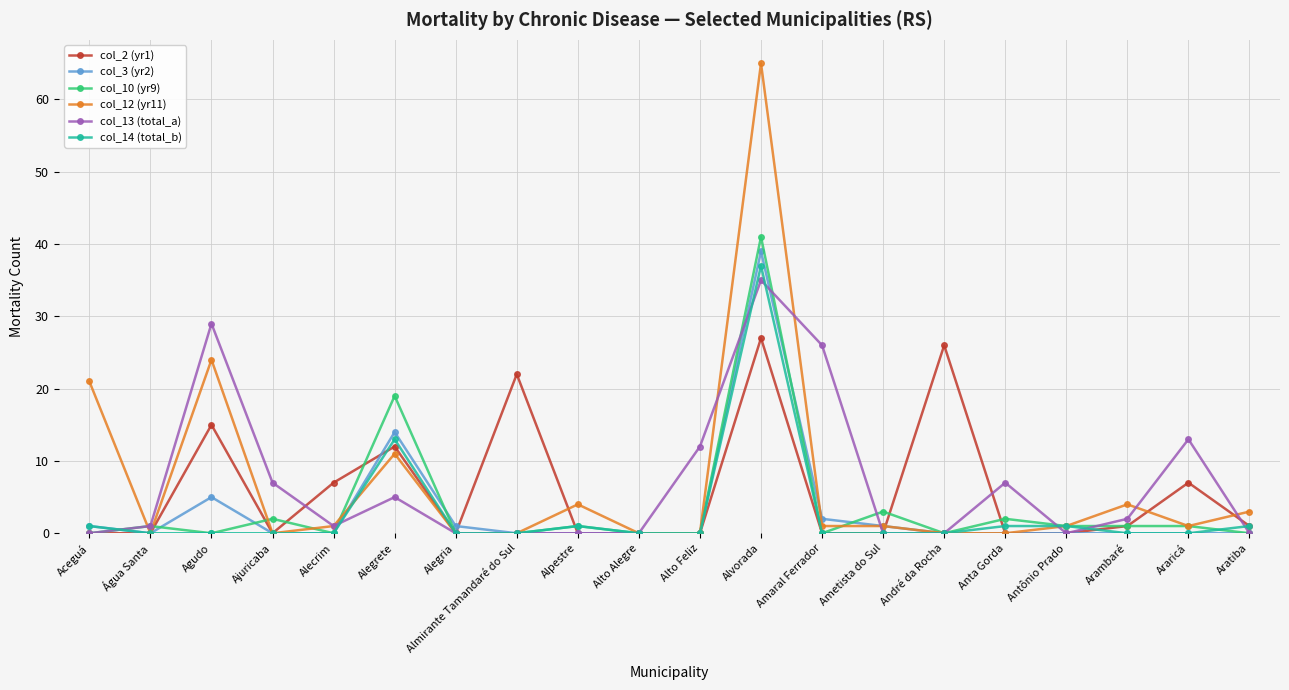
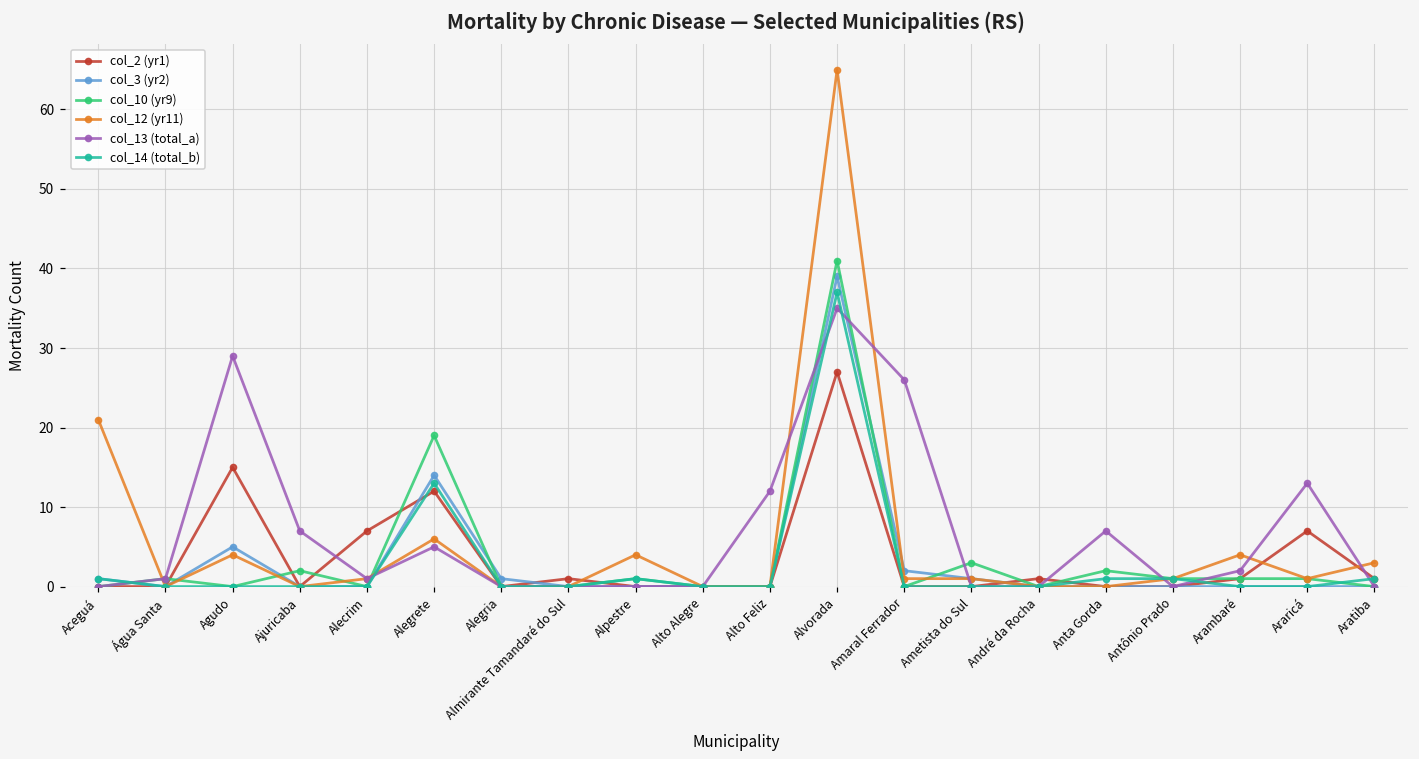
col_12 (yr11), Agudo: 24 -> 4
col_12 (yr11), Alegrete: 11 -> 6
col_2 (yr1), Almirante Tamandaré do Sul: 22 -> 1
col_2 (yr1), André da Rocha: 26 -> 1
